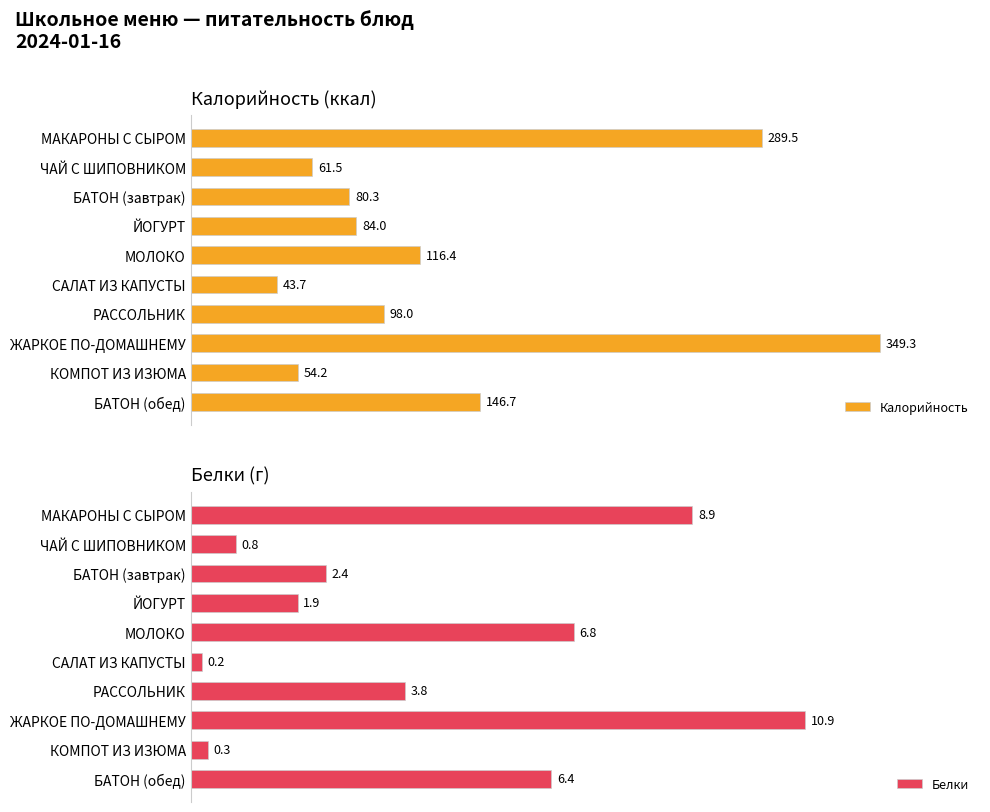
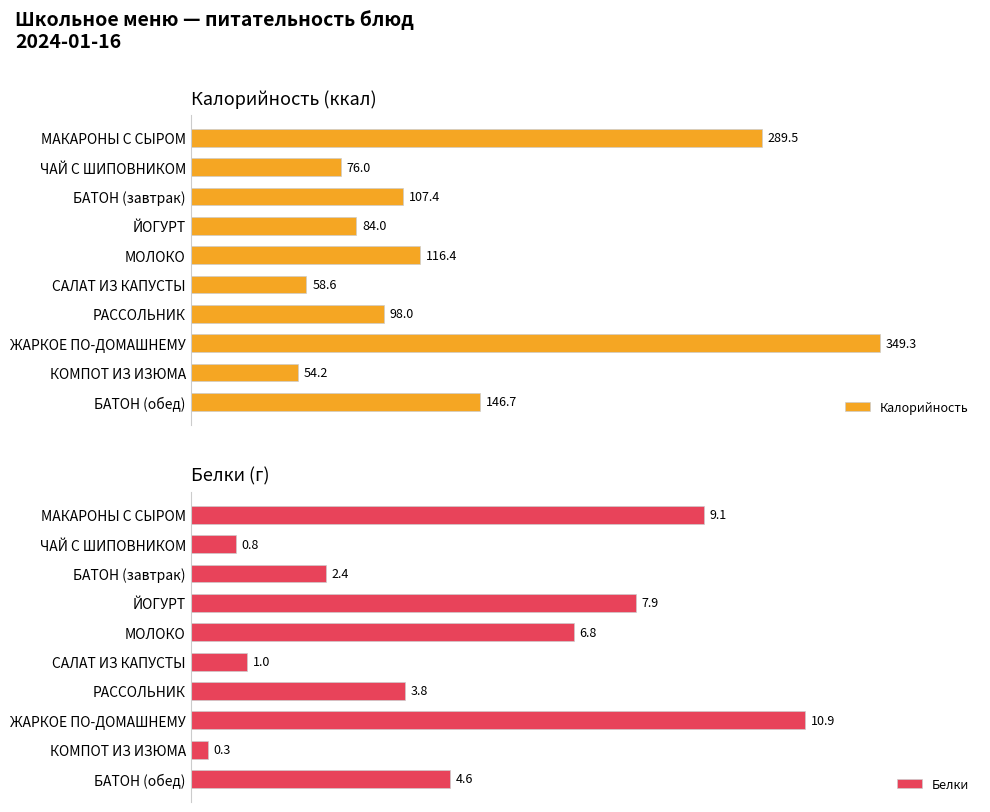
Калорийность (ккал), ЧАЙ С ШИПОВНИКОМ: 61.5 -> 76.0
Калорийность (ккал), БАТОН (завтрак): 80.3 -> 107.4
Калорийность (ккал), САЛАТ ИЗ КАПУСТЫ: 43.7 -> 58.6
Белки (г), МАКАРОНЫ С СЫРОМ: 8.9 -> 9.1
Белки (г), ЙОГУРТ: 1.9 -> 7.9
Белки (г), САЛАТ ИЗ КАПУСТЫ: 0.2 -> 1.0
Белки (г), БАТОН (обед): 6.4 -> 4.6
